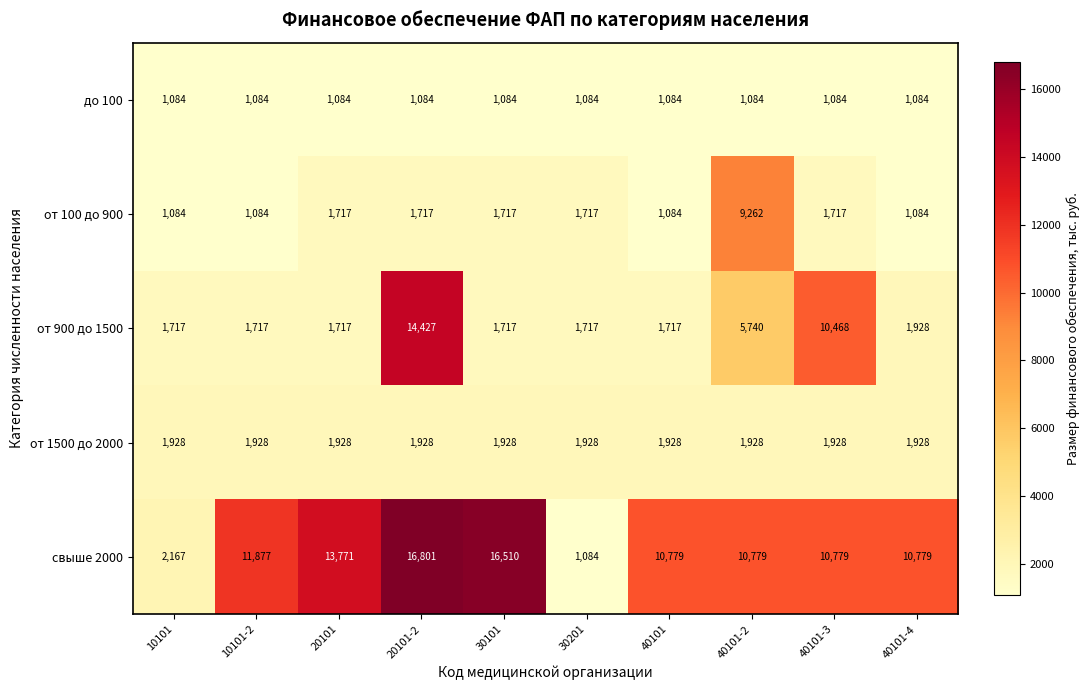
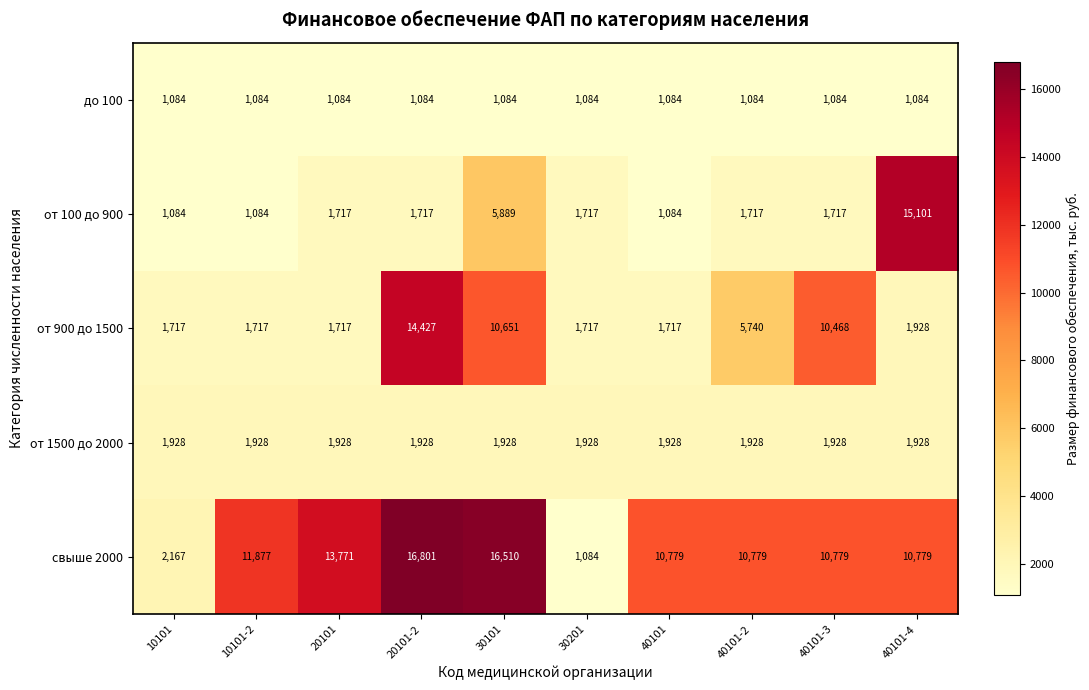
от 100 до 900, 30101: 1,717 -> 5,889
от 100 до 900, 40101-2: 9,262 -> 1,717
от 100 до 900, 40101-4: 1,084 -> 15,101
от 900 до 1500, 30101: 1,717 -> 10,651
